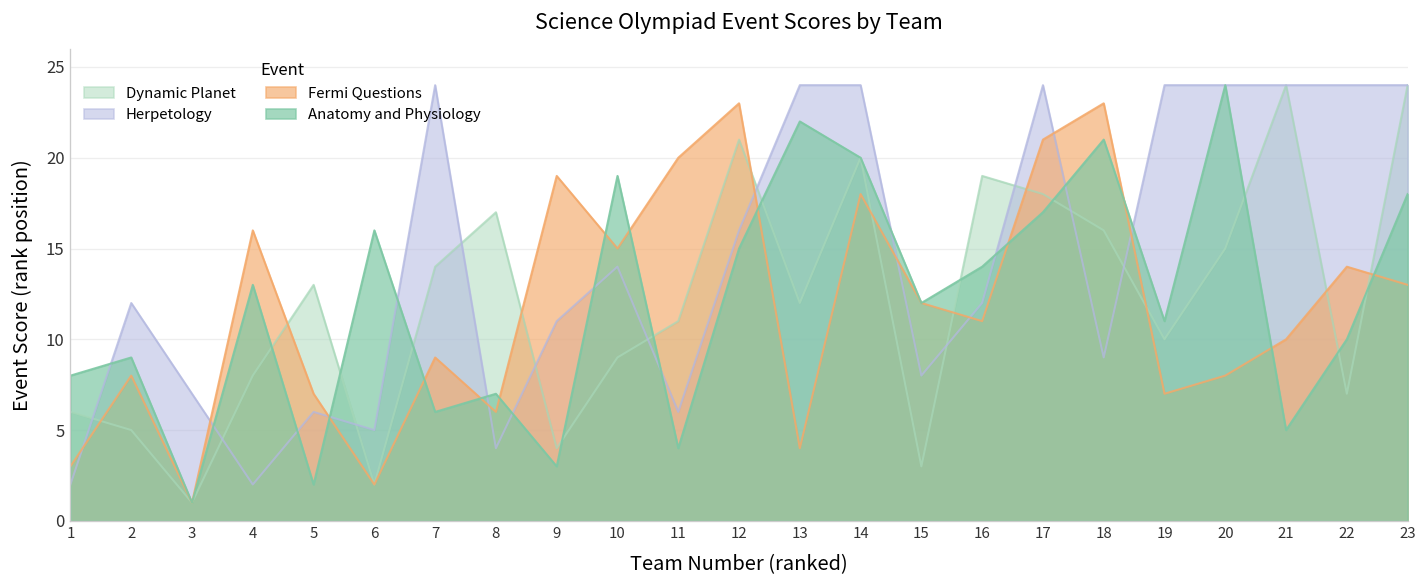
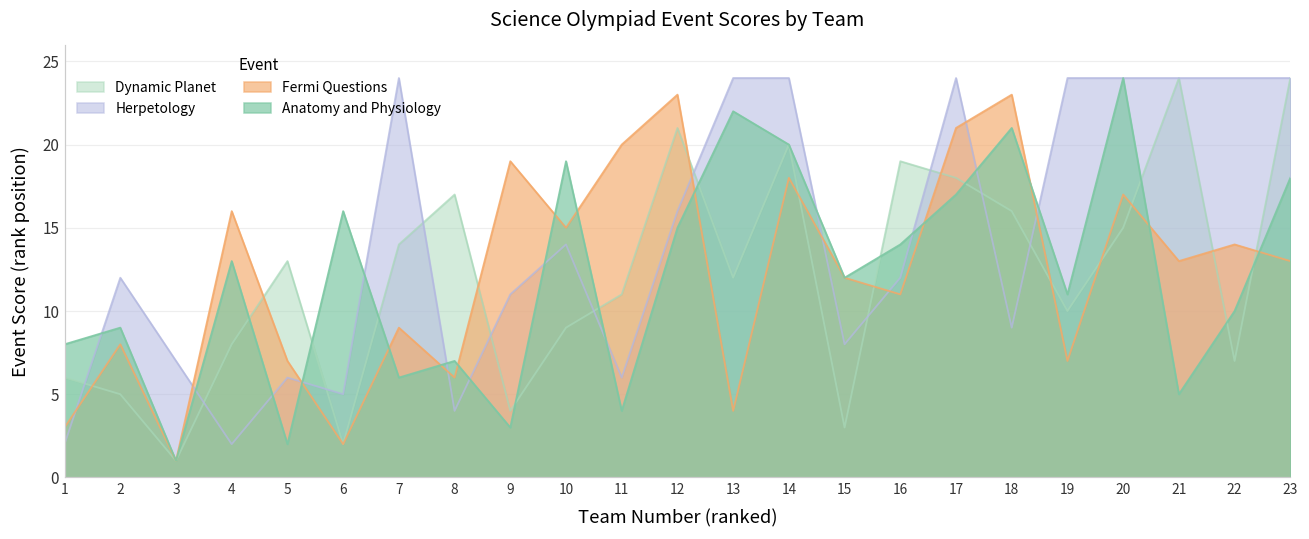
Fermi Questions, 20: 8 -> 17
Fermi Questions, 21: 10 -> 13
